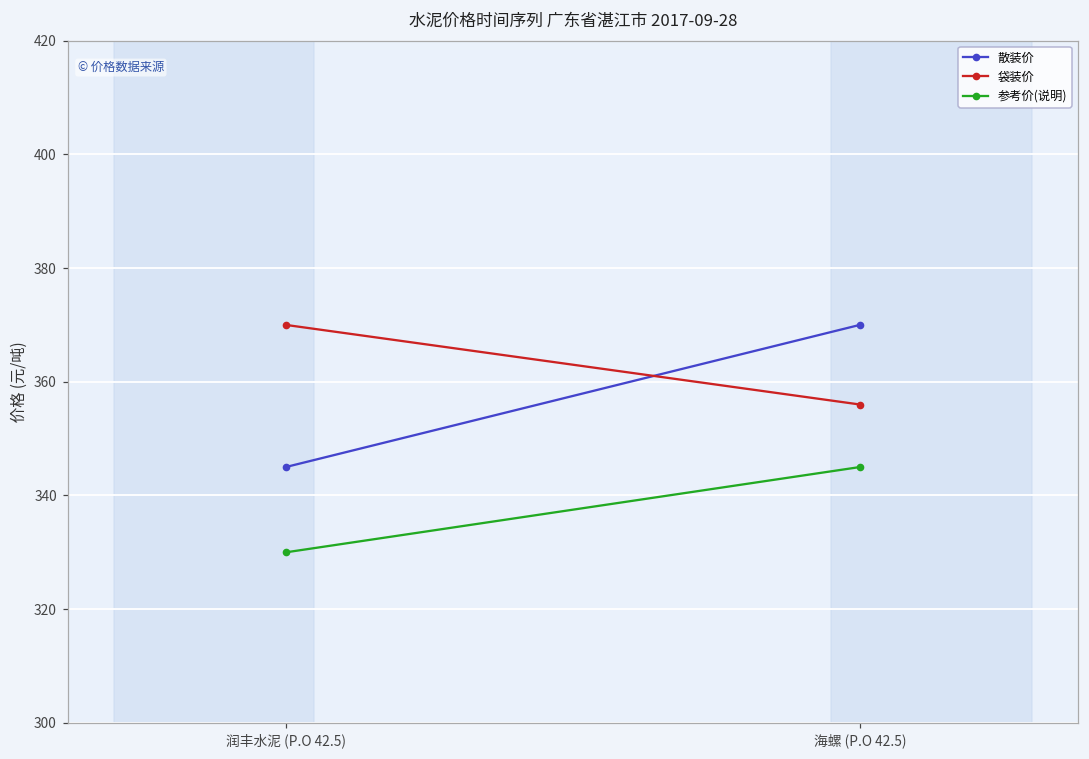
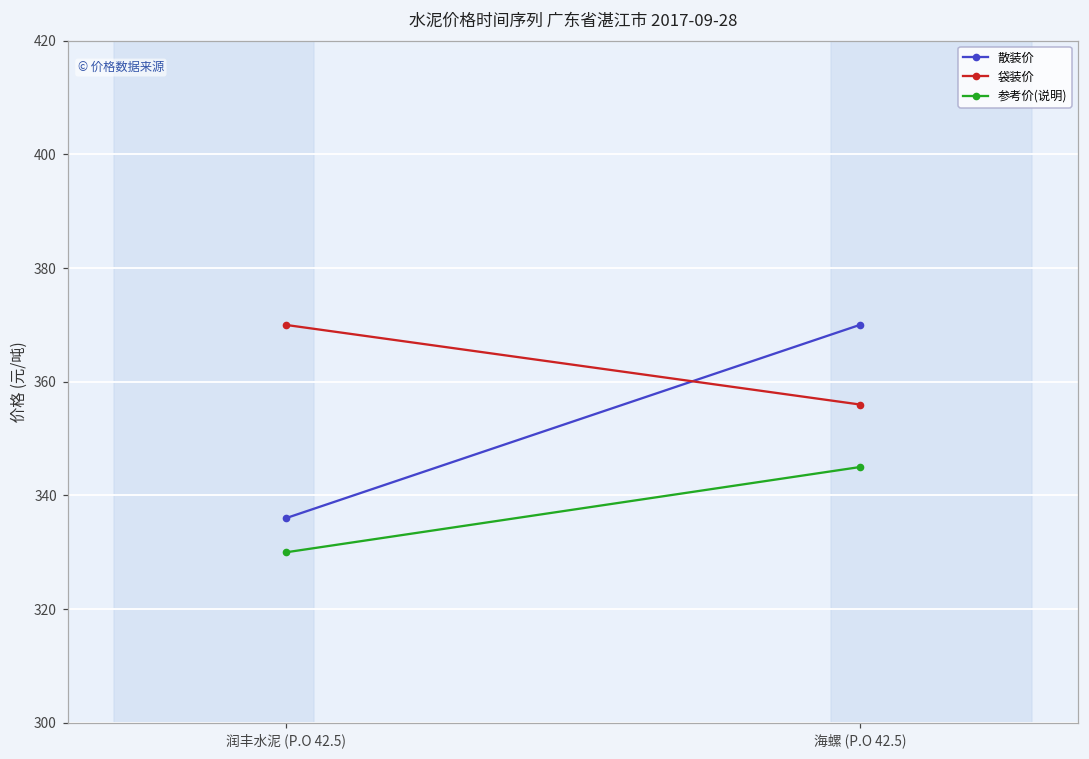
散装价, 润丰水泥 (P.O 42.5): 345 -> 336
